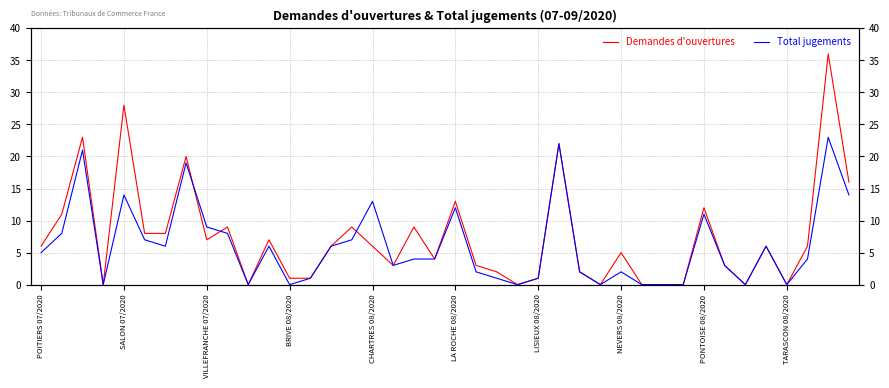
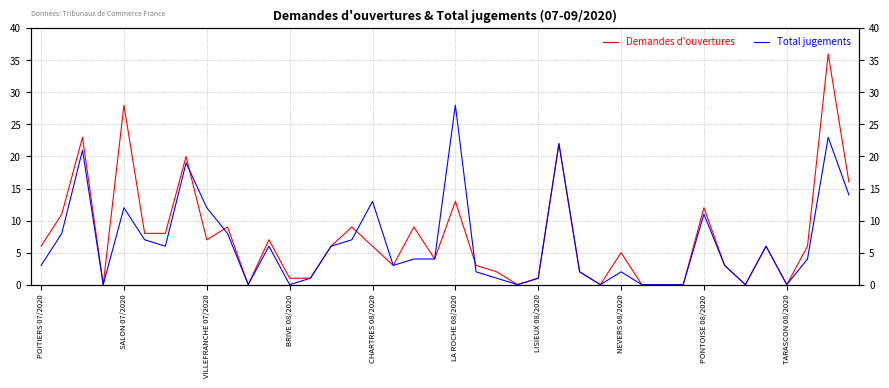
Total jugements, POITIERS 07/2020: 5 -> 3
Total jugements, SALON 07/2020: 14 -> 12
Total jugements, VILLEFRANCHE 07/2020: 9 -> 12
Total jugements, LA ROCHE 08/2020: 12 -> 28
